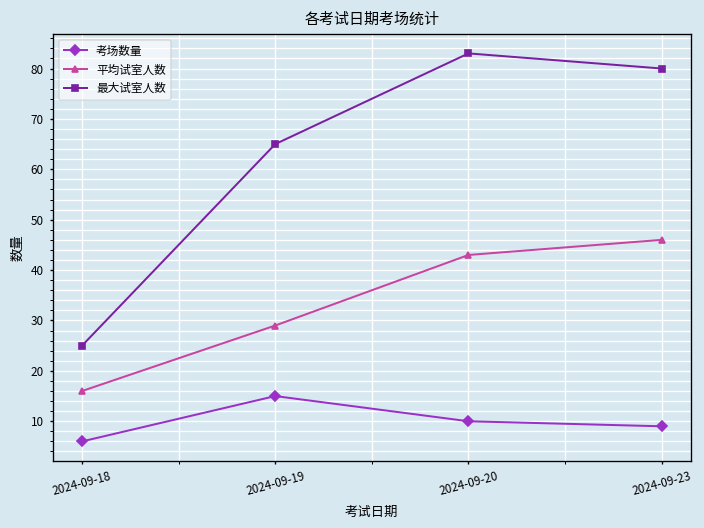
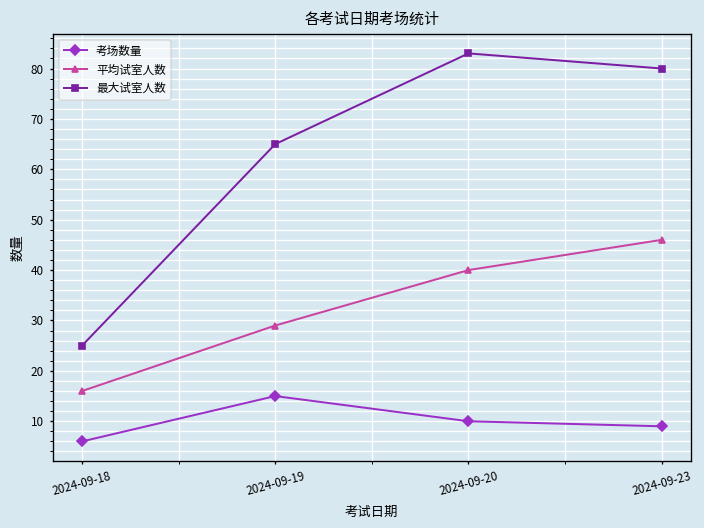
平均试室人数, 2024-09-20: 43 -> 40
